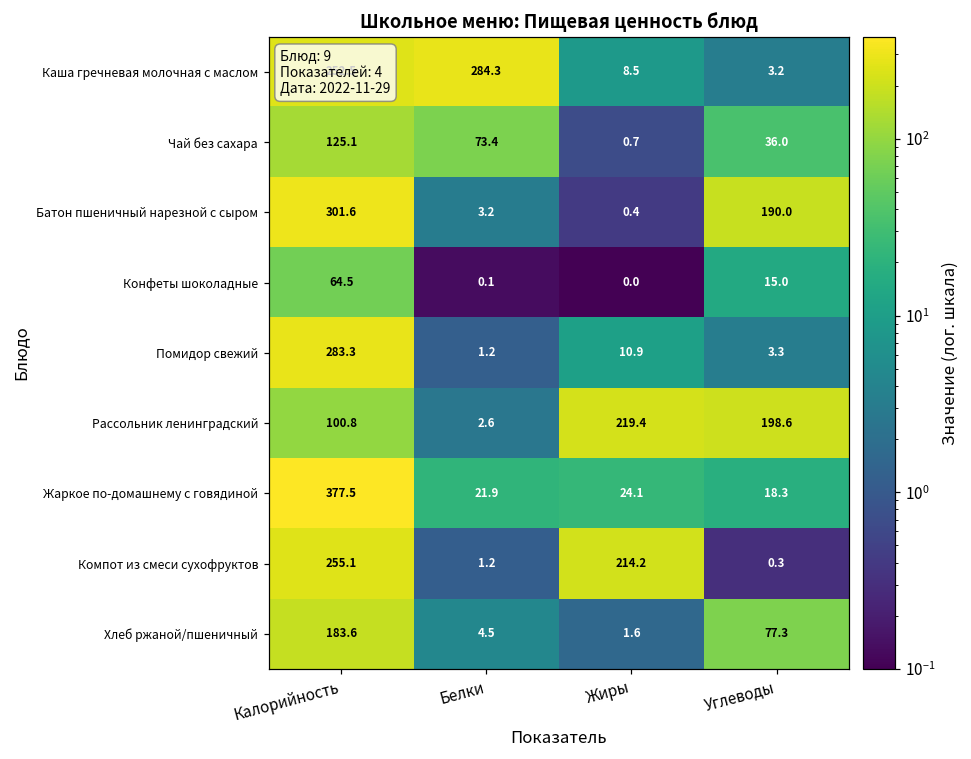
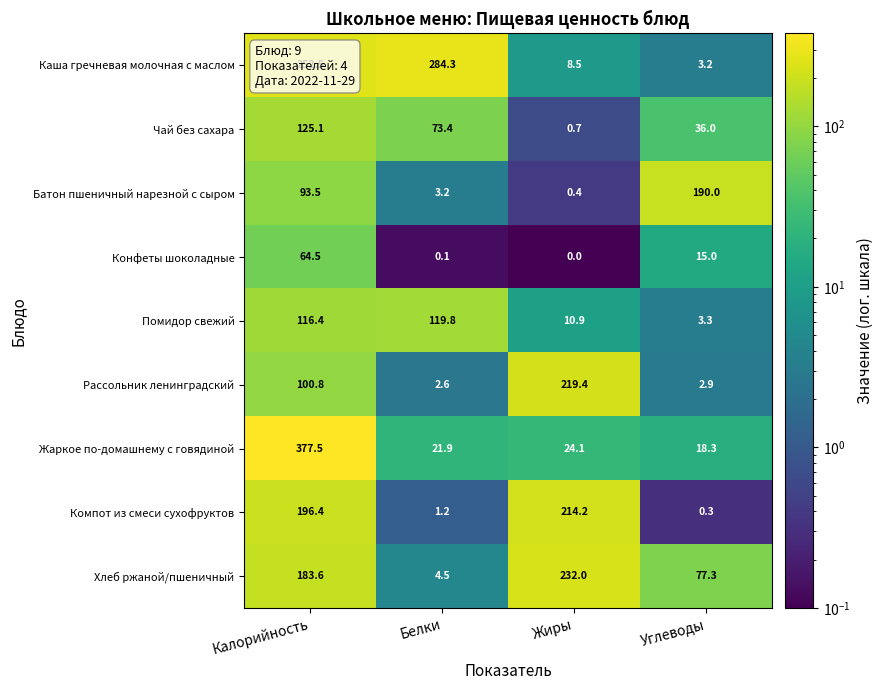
Батон пшеничный нарезной с сыром, Калорийность: 301.6 -> 93.5
Помидор свежий, Калорийность: 283.3 -> 116.4
Помидор свежий, Белки: 1.2 -> 119.8
Рассольник ленинградский, Углеводы: 198.6 -> 2.9
Компот из смеси сухофруктов, Калорийность: 255.1 -> 196.4
Хлеб ржаной/пшеничный, Жиры: 1.6 -> 232.0
